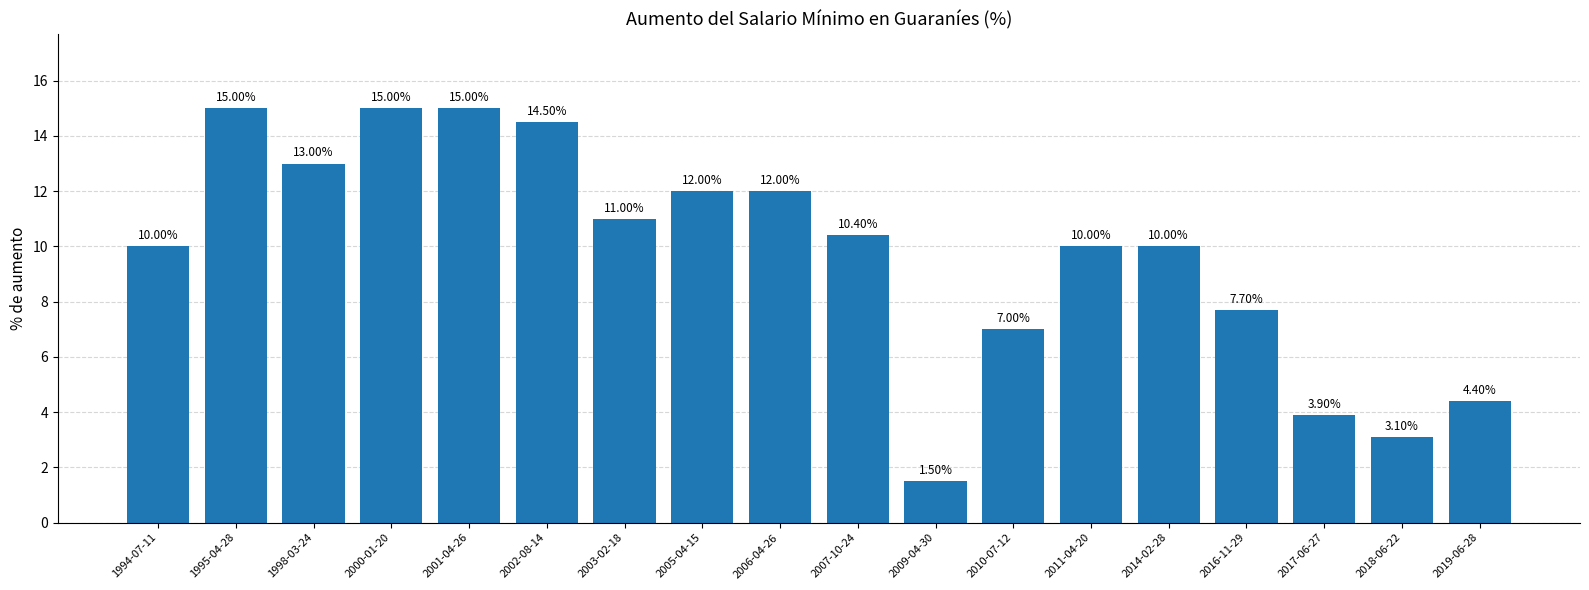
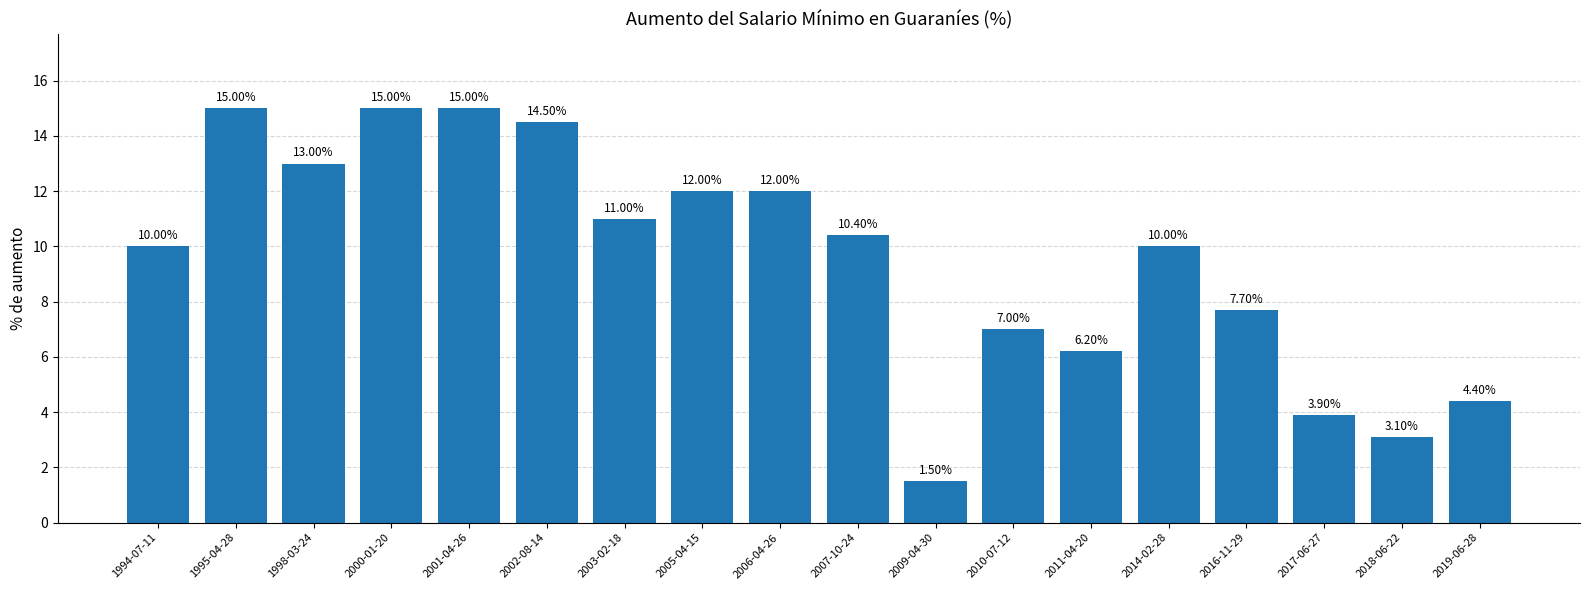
2011-04-20: 10.00% -> 6.20%
